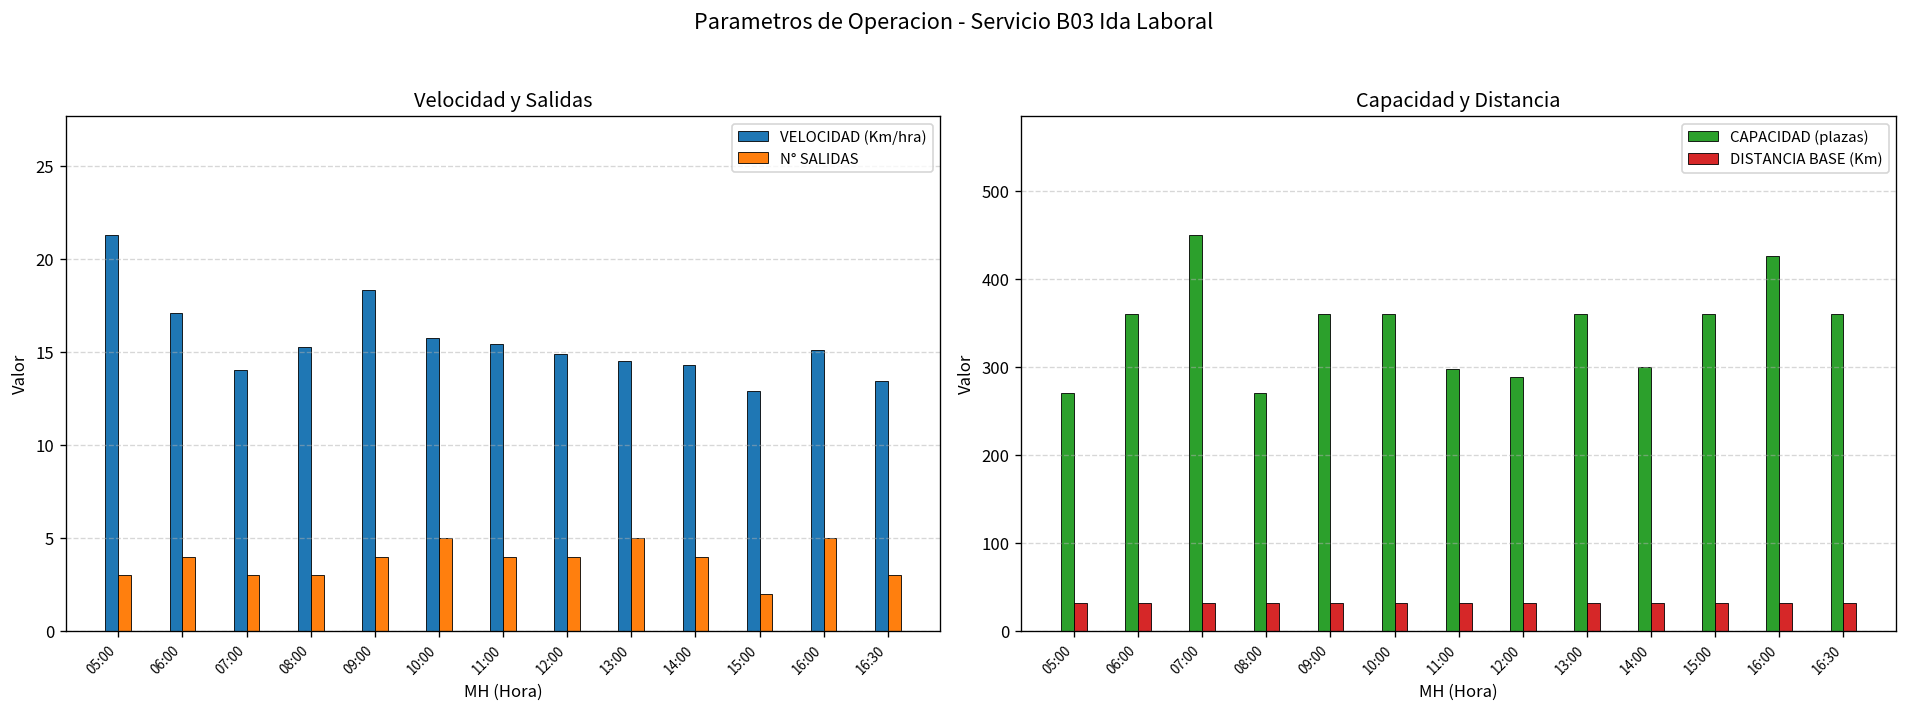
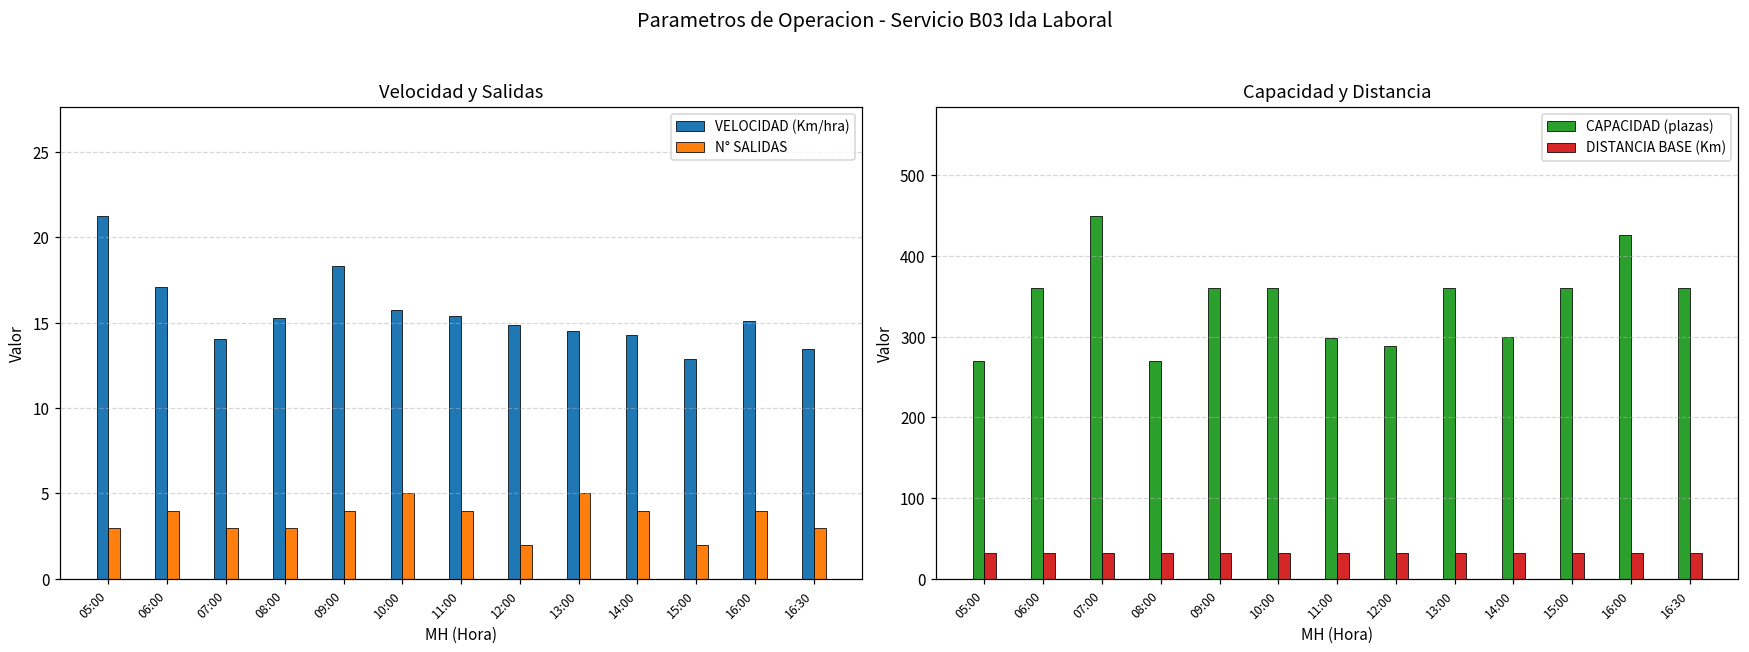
Velocidad y Salidas, N° SALIDAS, 12:00: 4 -> 2
Velocidad y Salidas, N° SALIDAS, 16:00: 5 -> 4
